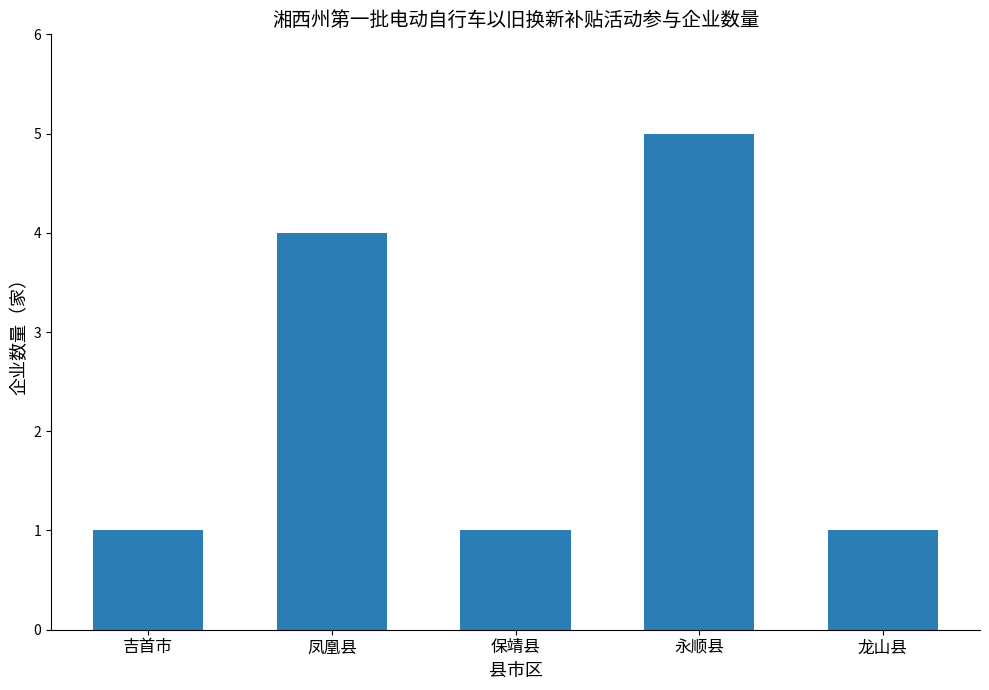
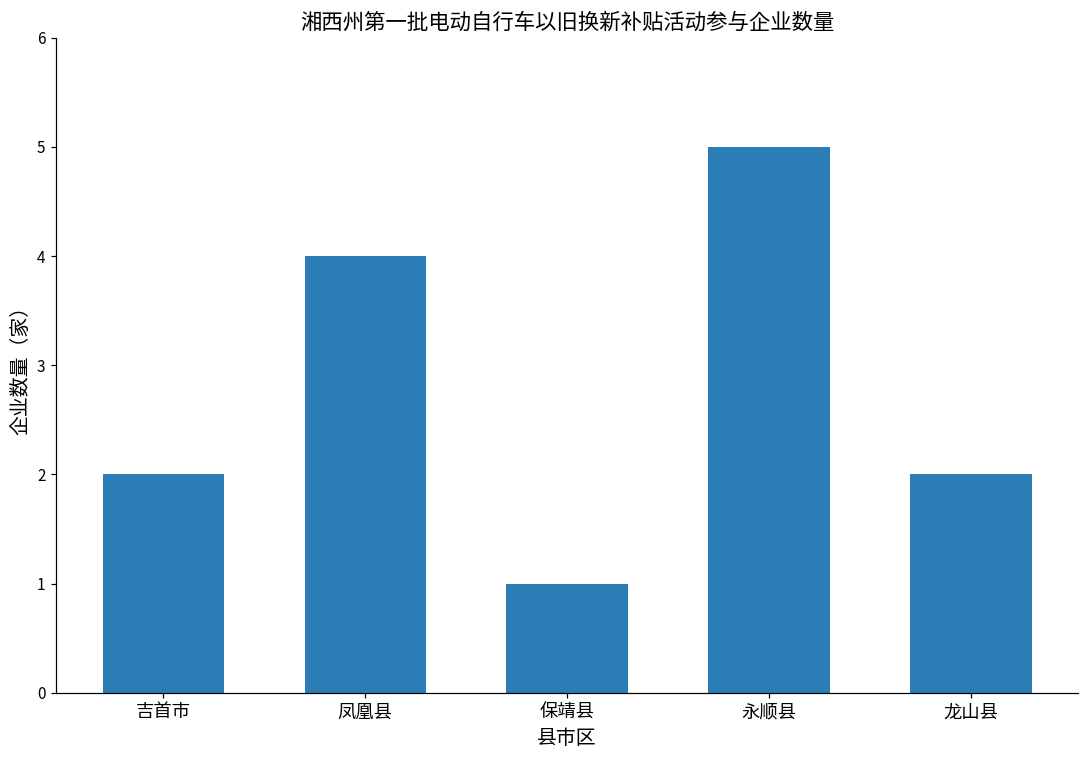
吉首市: 1 -> 2
龙山县: 1 -> 2
